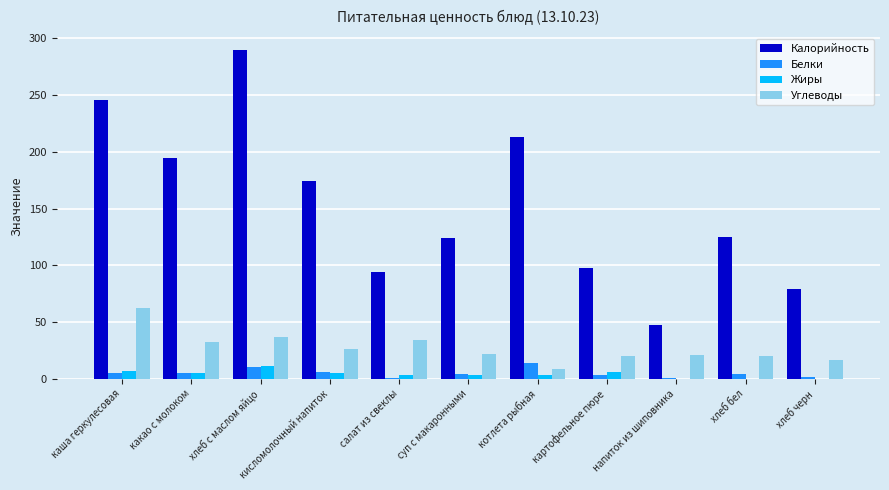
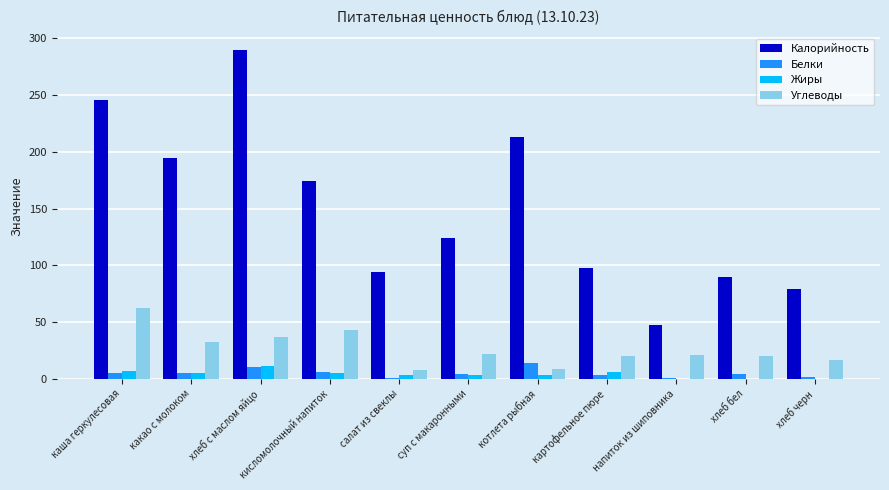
Углеводы, кисломолочный напиток: 26 -> 43
Углеводы, салат из свеклы: 34 -> 8
Калорийность, хлеб бел: 125 -> 90
